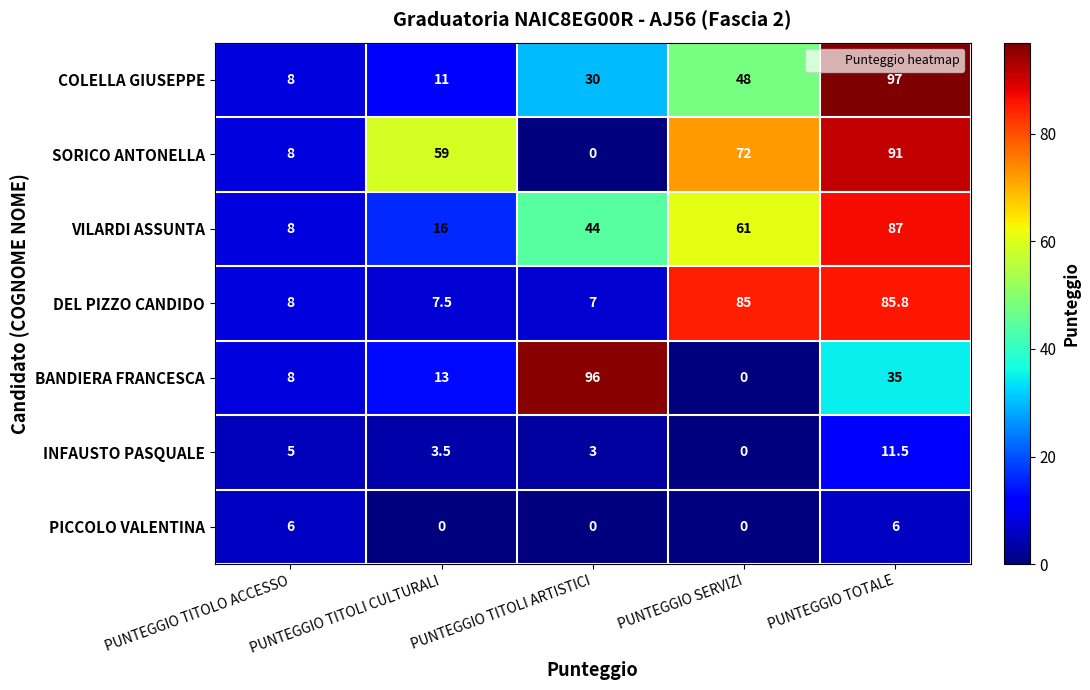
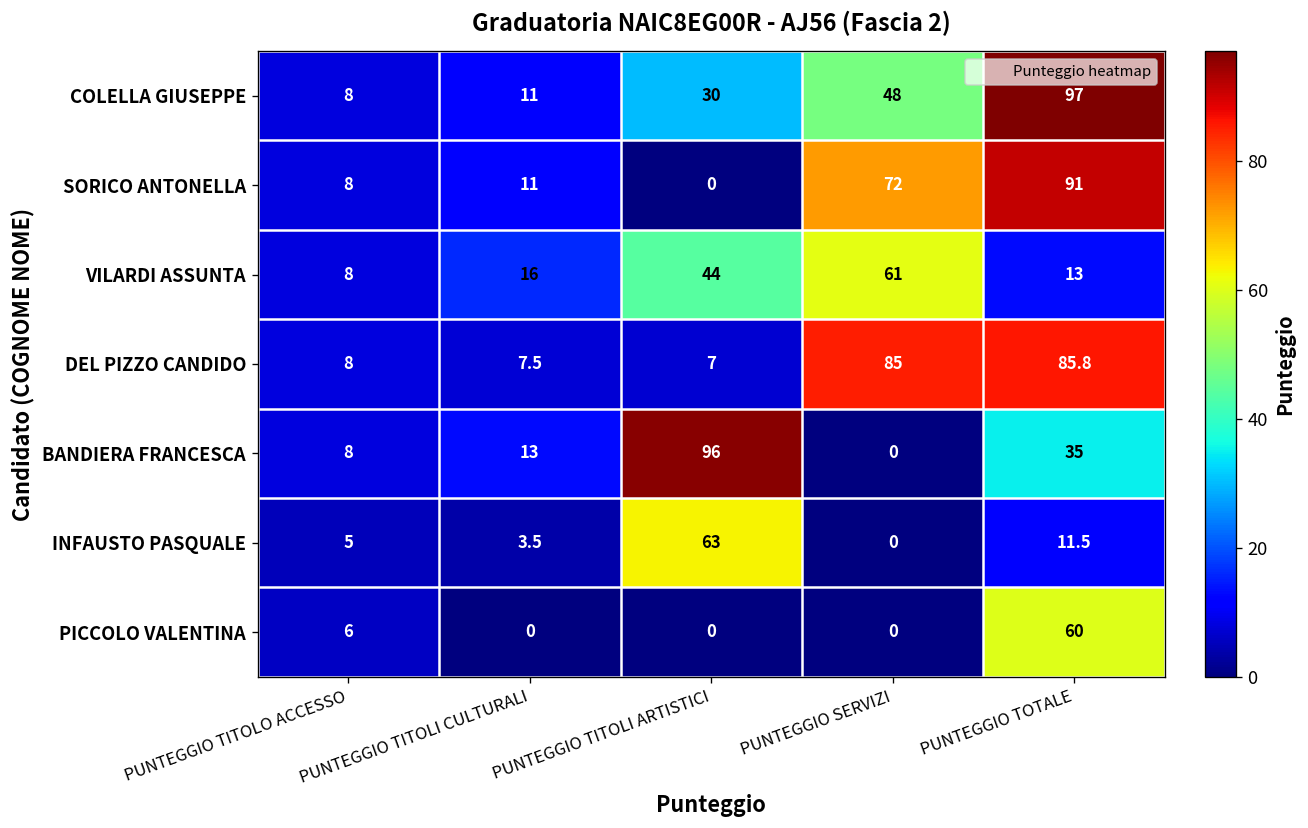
SORICO ANTONELLA, PUNTEGGIO TITOLI CULTURALI: 59 -> 11
VILARDI ASSUNTA, PUNTEGGIO TOTALE: 87 -> 13
INFAUSTO PASQUALE, PUNTEGGIO TITOLI ARTISTICI: 3 -> 63
PICCOLO VALENTINA, PUNTEGGIO TOTALE: 6 -> 60
